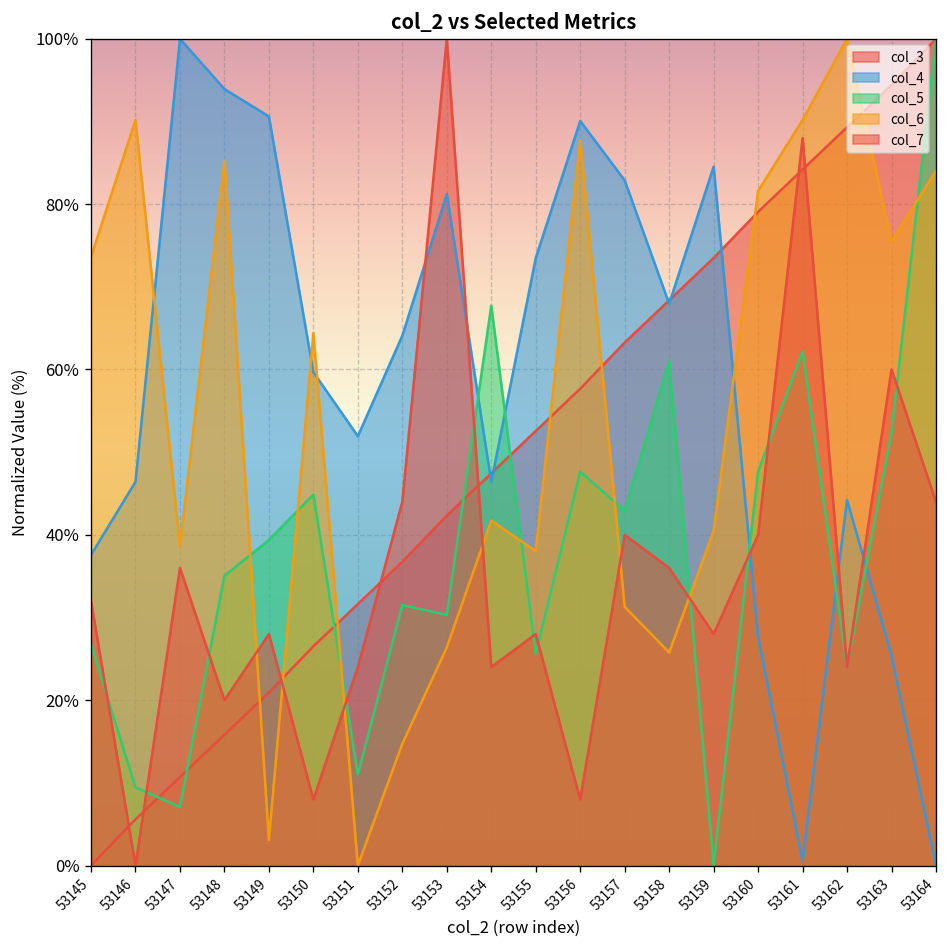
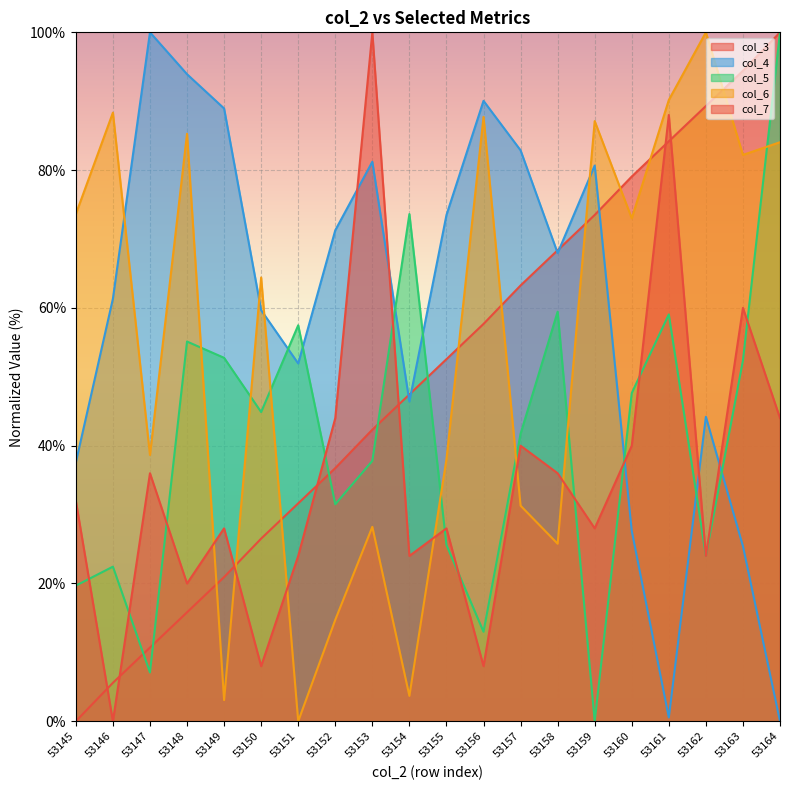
col_5, 53145: 27% -> 20%
col_4, 53146: 46% -> 61%
col_5, 53146: 9% -> 22%
col_6, 53146: 90% -> 88%
col_5, 53148: 35% -> 55%
col_4, 53149: 91% -> 89%
col_5, 53149: 39% -> 53%
col_5, 53151: 11% -> 57%
col_4, 53152: 64% -> 71%
col_5, 53153: 30% -> 38%
col_6, 53153: 26% -> 28%
col_5, 53154: 68% -> 74%
col_6, 53154: 42% -> 4%
col_5, 53156: 48% -> 13%
col_5, 53157: 43% -> 42%
col_5, 53158: 61% -> 59%
col_4, 53159: 85% -> 81%
col_6, 53159: 40% -> 87%
col_6, 53160: 82% -> 73%
col_5, 53161: 62% -> 59%
col_6, 53163: 75% -> 82%
